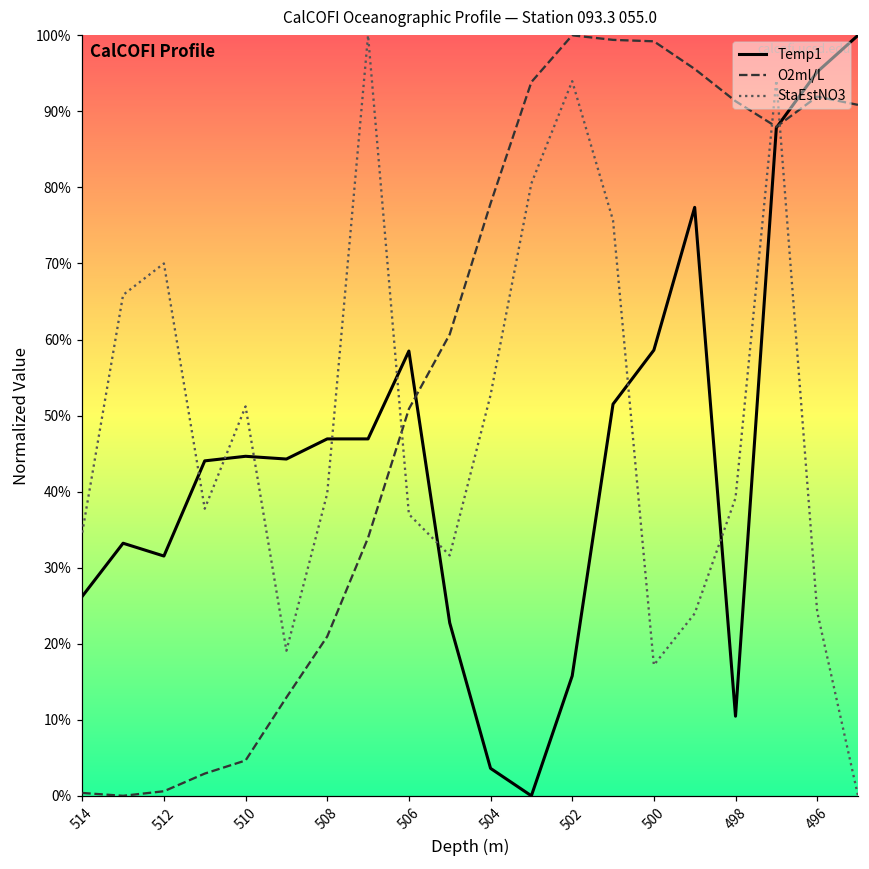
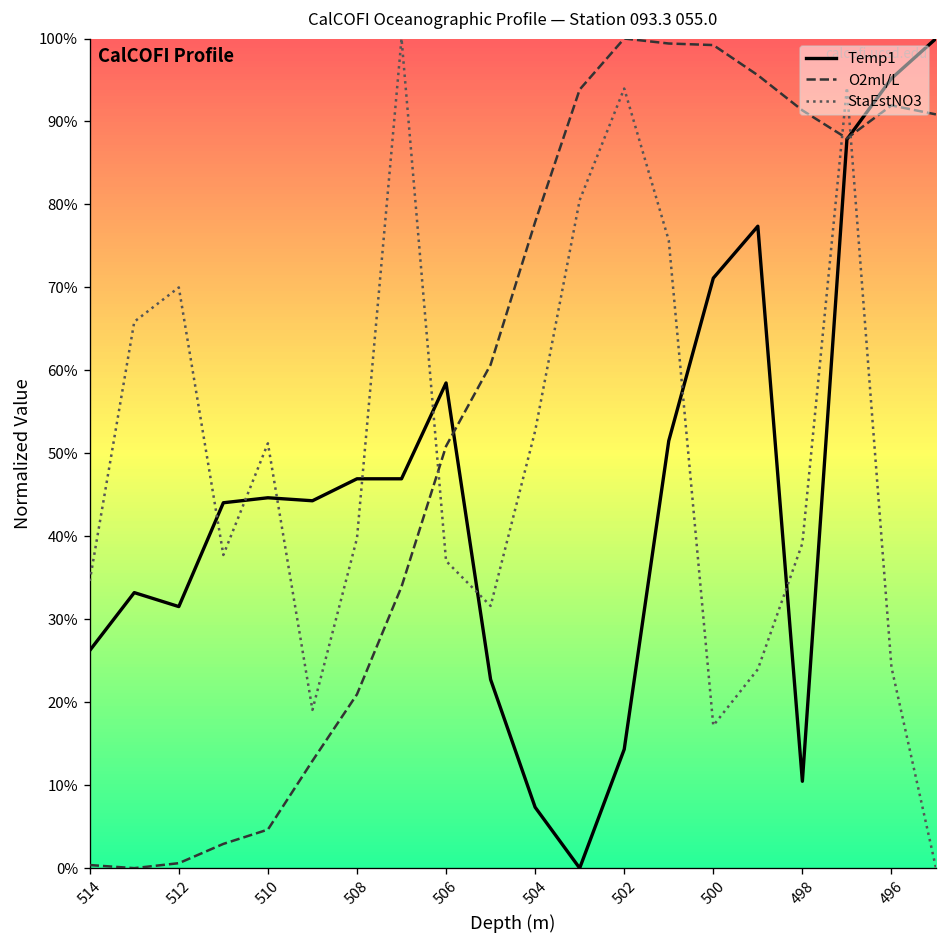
Temp1, 504: 4% -> 7%
Temp1, 502: 16% -> 14%
Temp1, 500: 59% -> 71%
